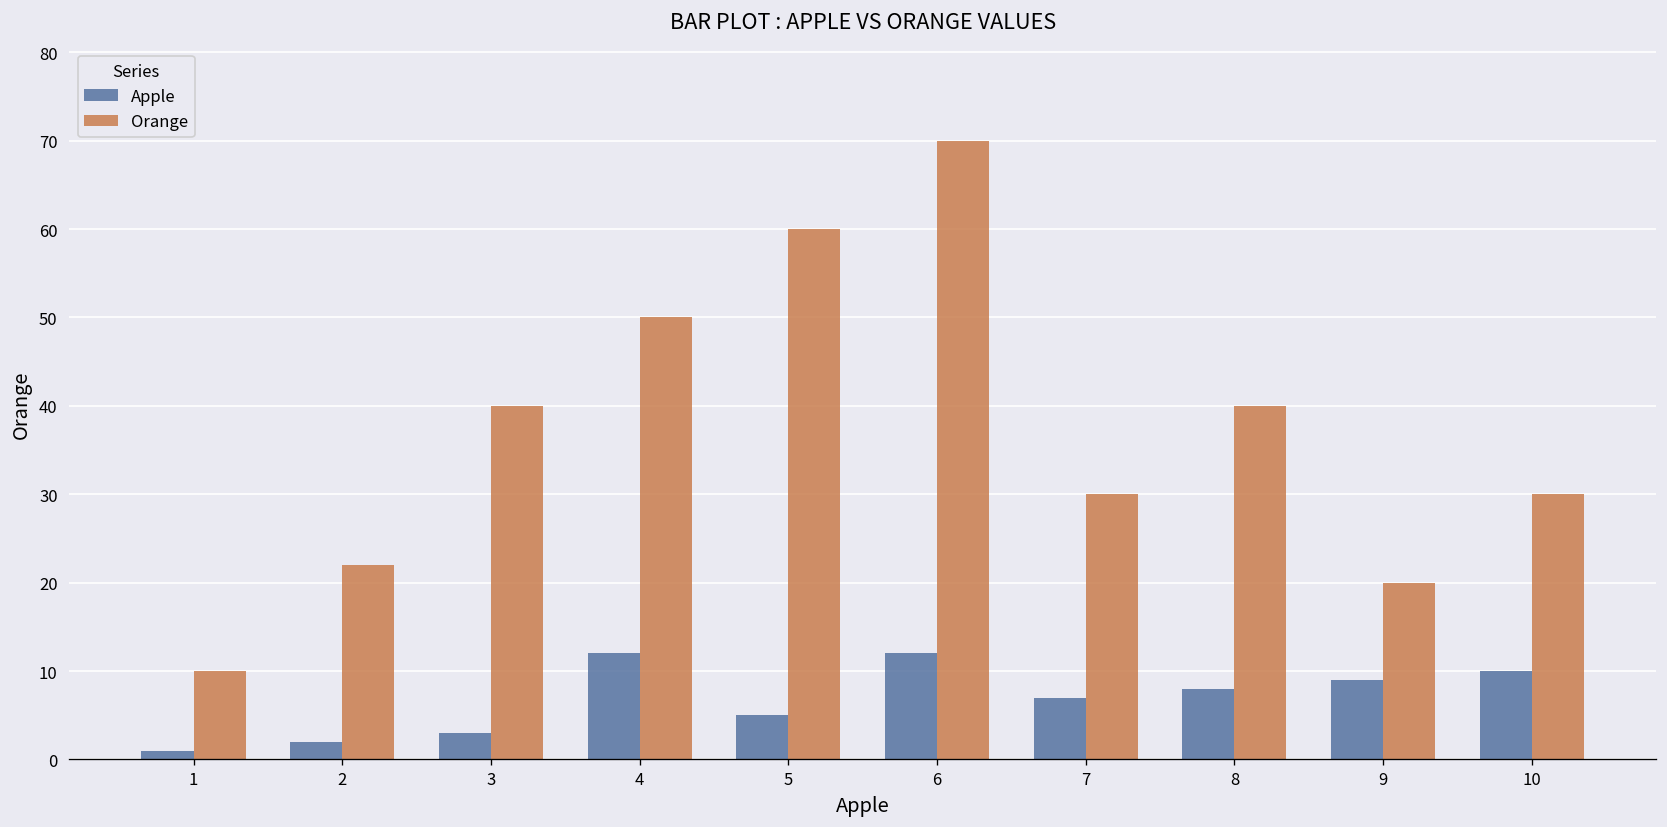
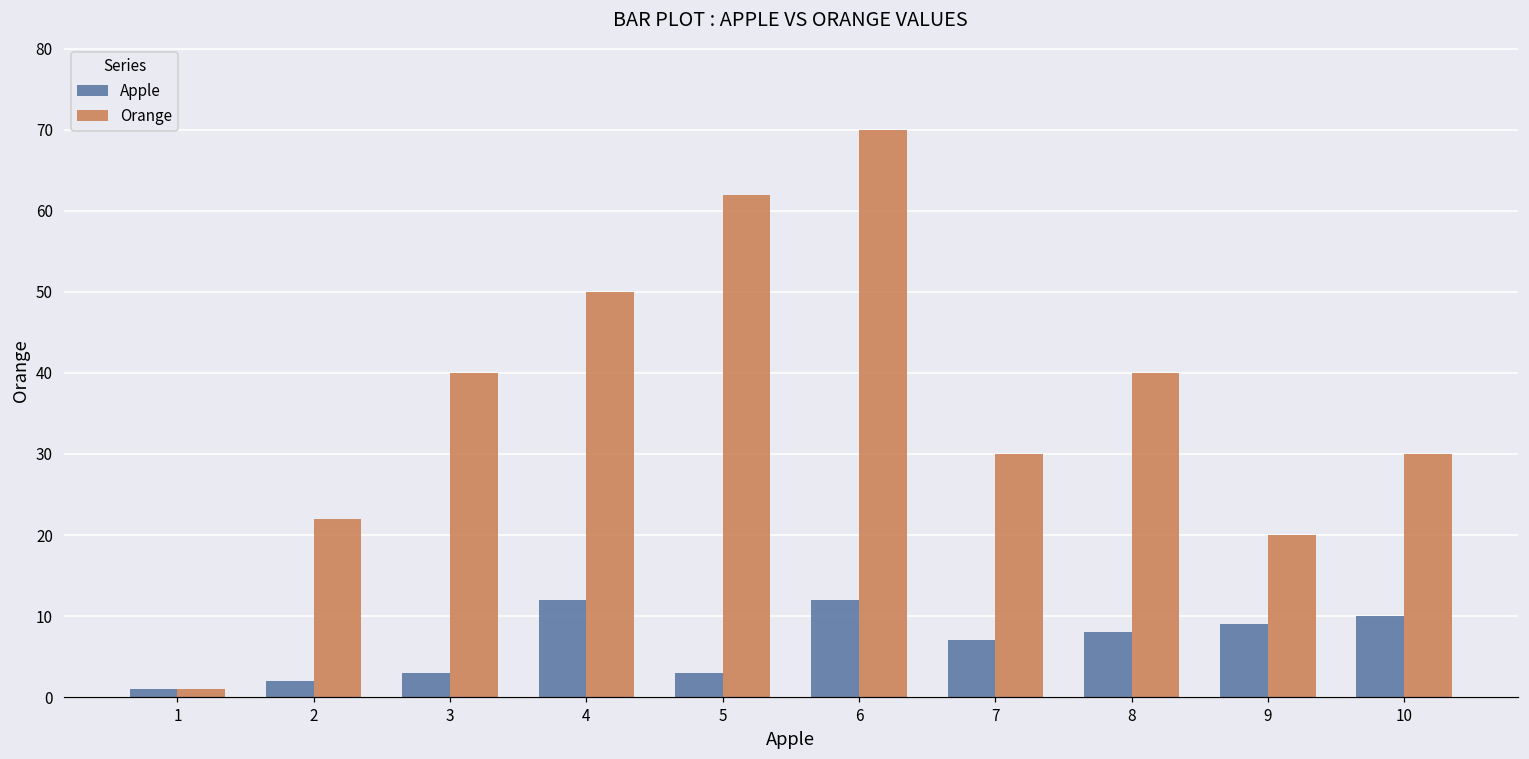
Orange, 1: 10 -> 1
Apple, 5: 5 -> 3
Orange, 5: 60 -> 62
